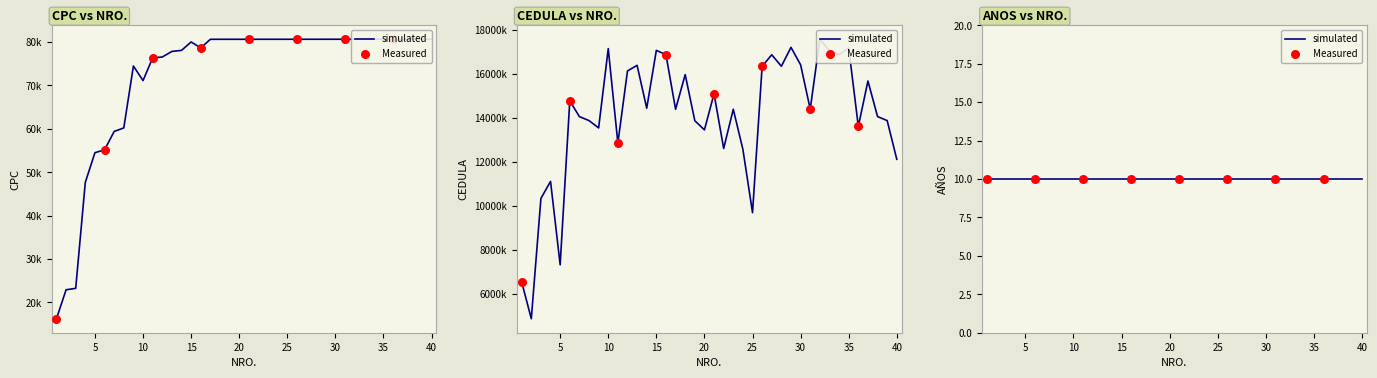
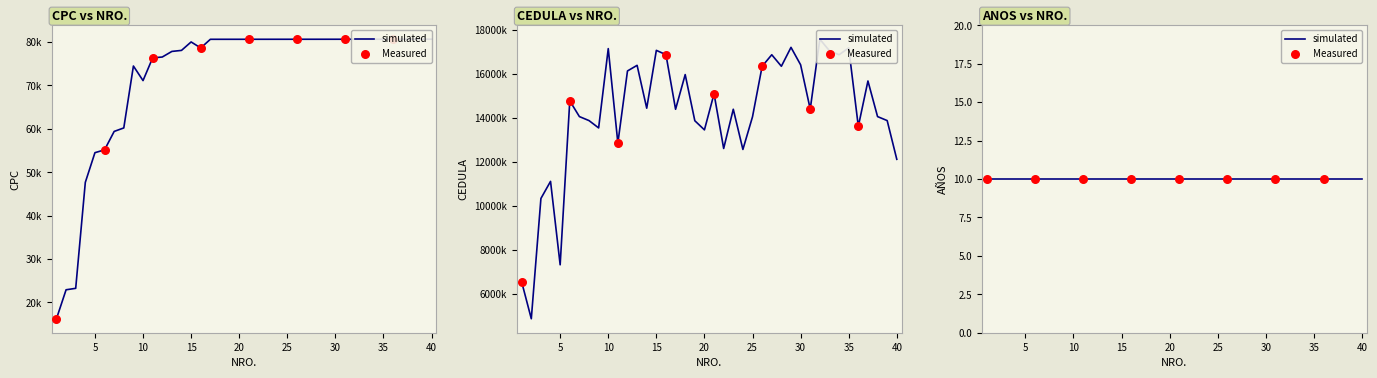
CEDULA vs NRO., simulated, 25: 9700000 -> 14000000
